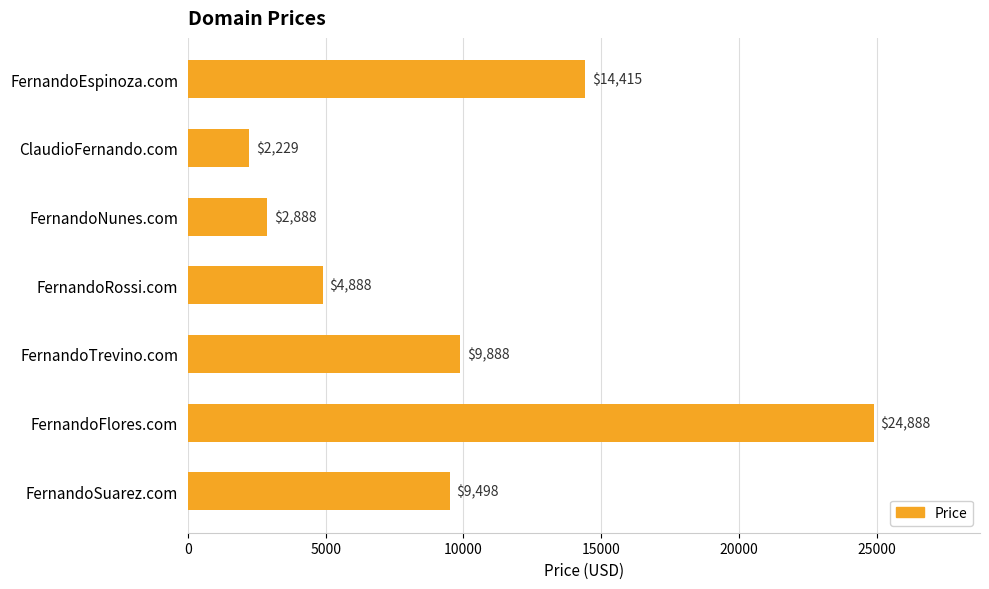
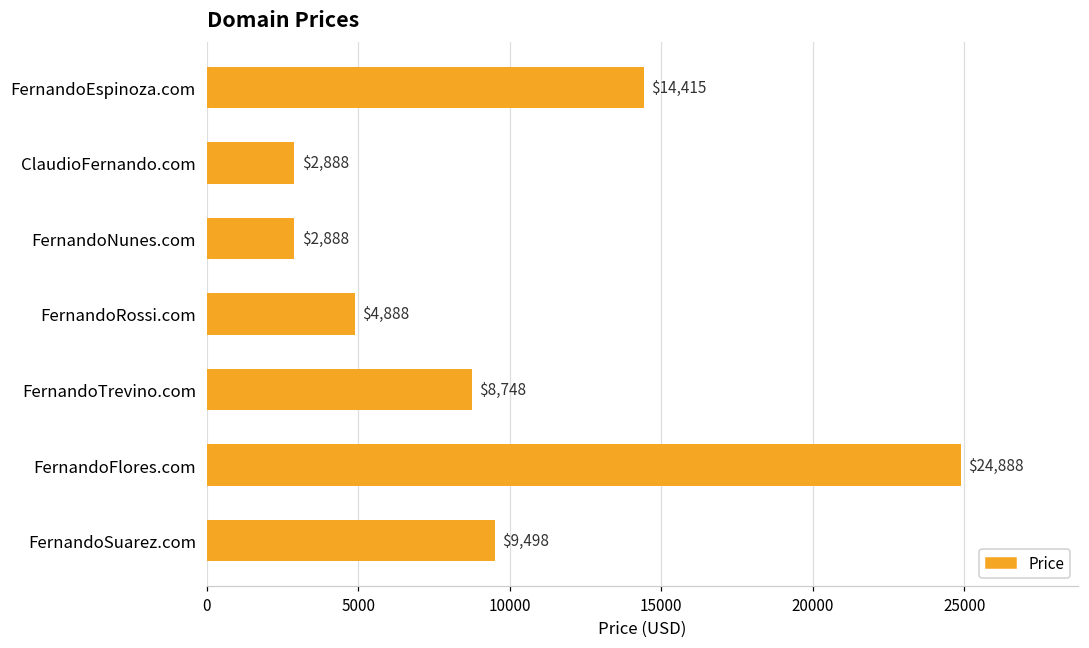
ClaudioFernando.com: $2,229 -> $2,888
FernandoTrevino.com: $9,888 -> $8,748
